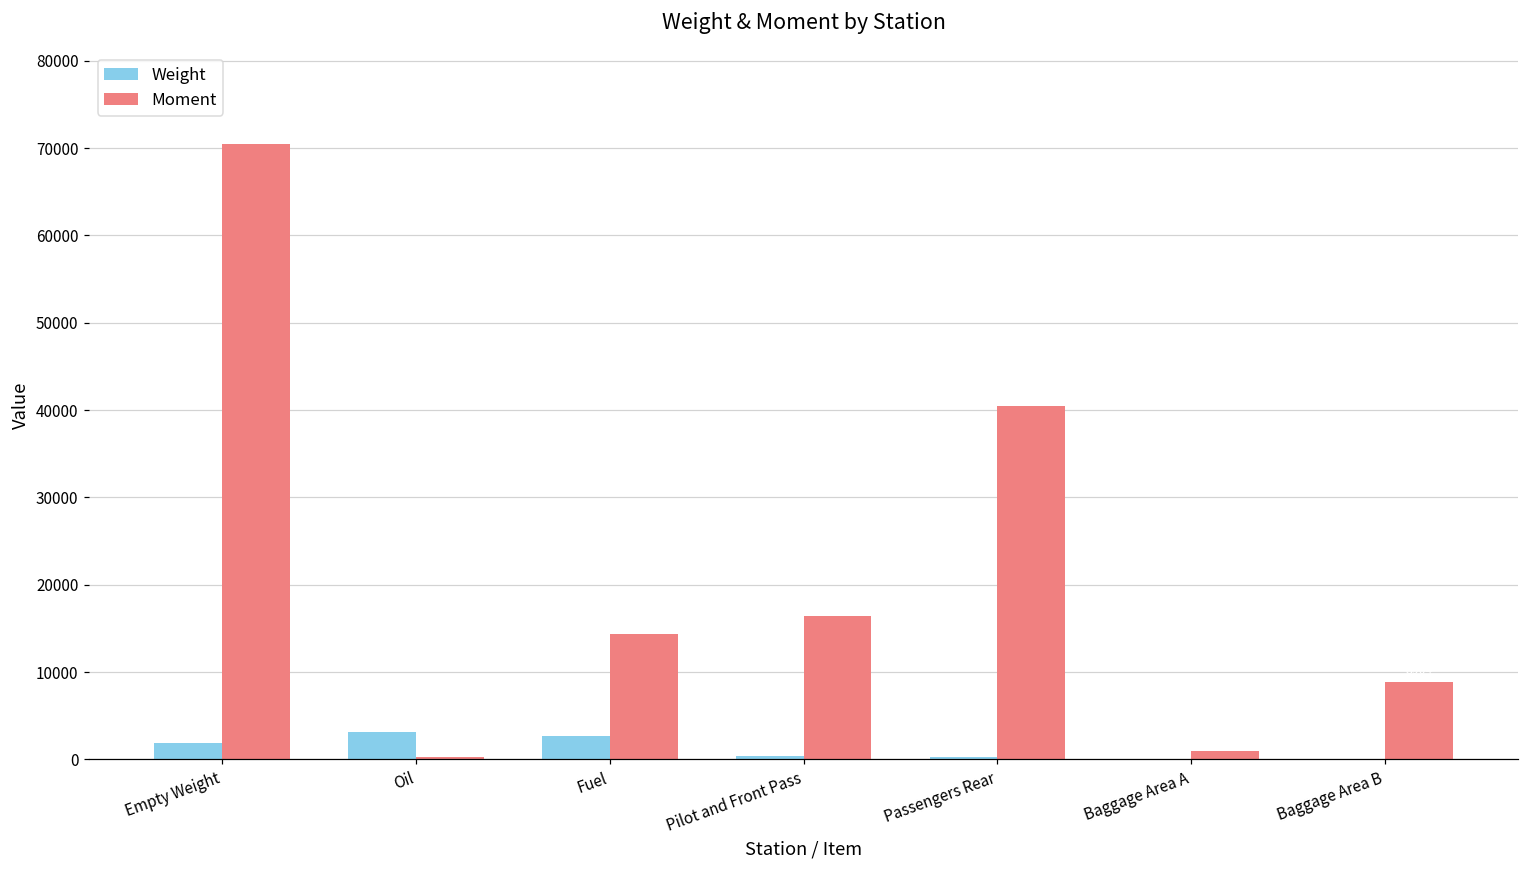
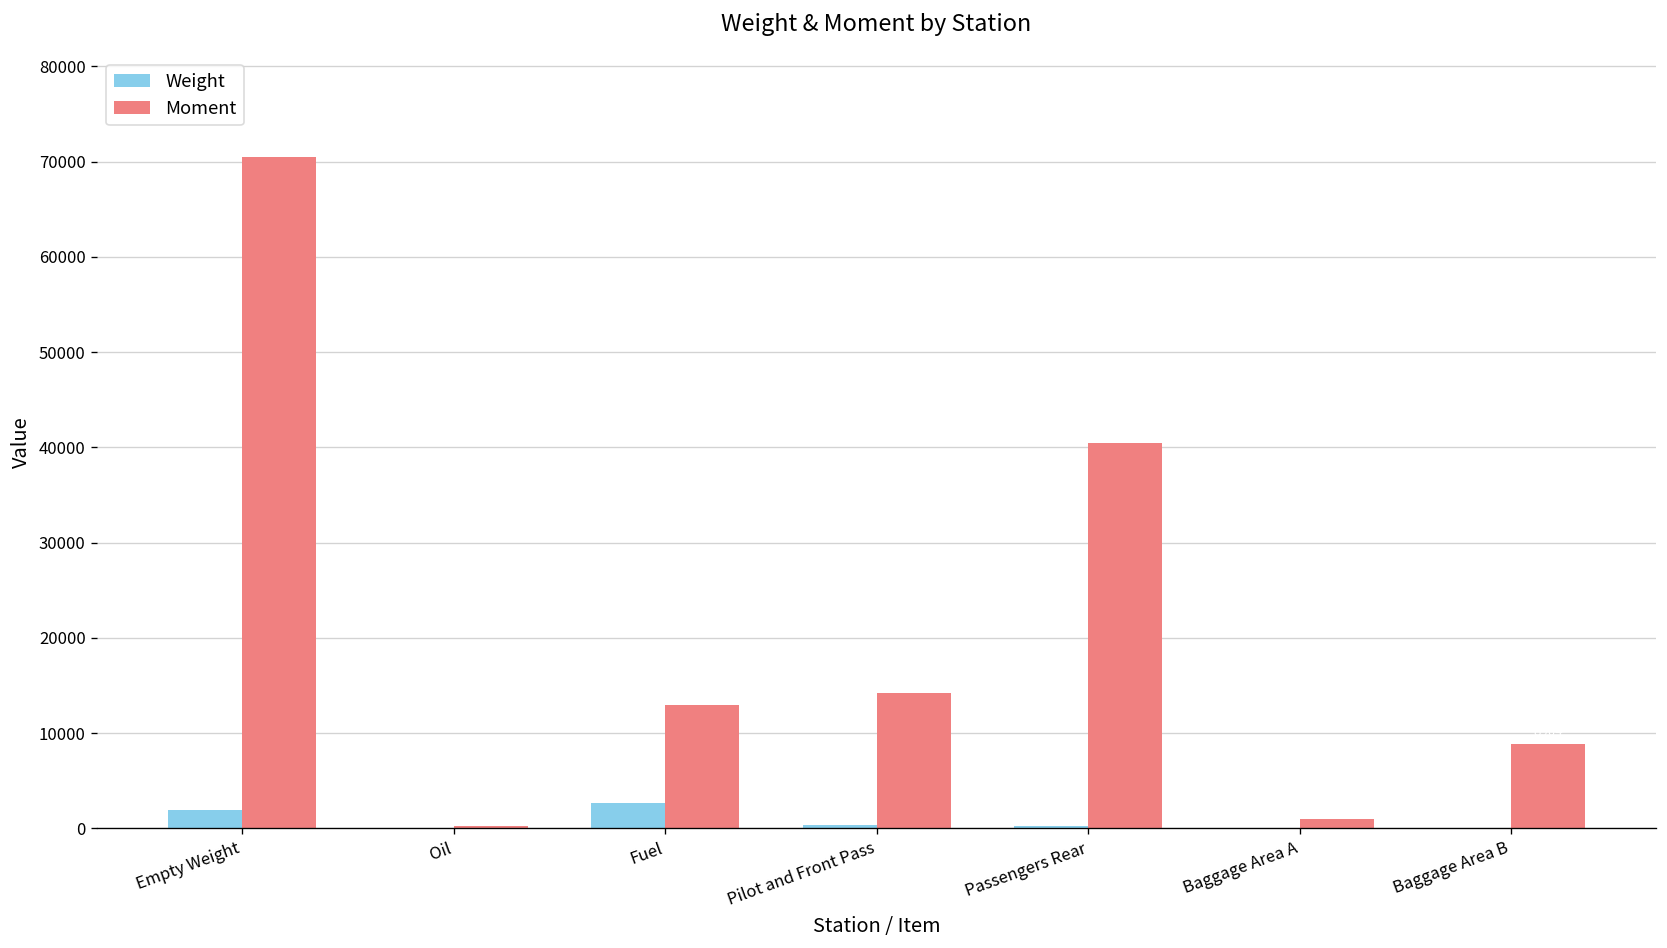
Weight, Oil: 3000 -> 0
Moment, Fuel: 14000 -> 13000
Moment, Pilot and Front Pass: 16000 -> 14000
